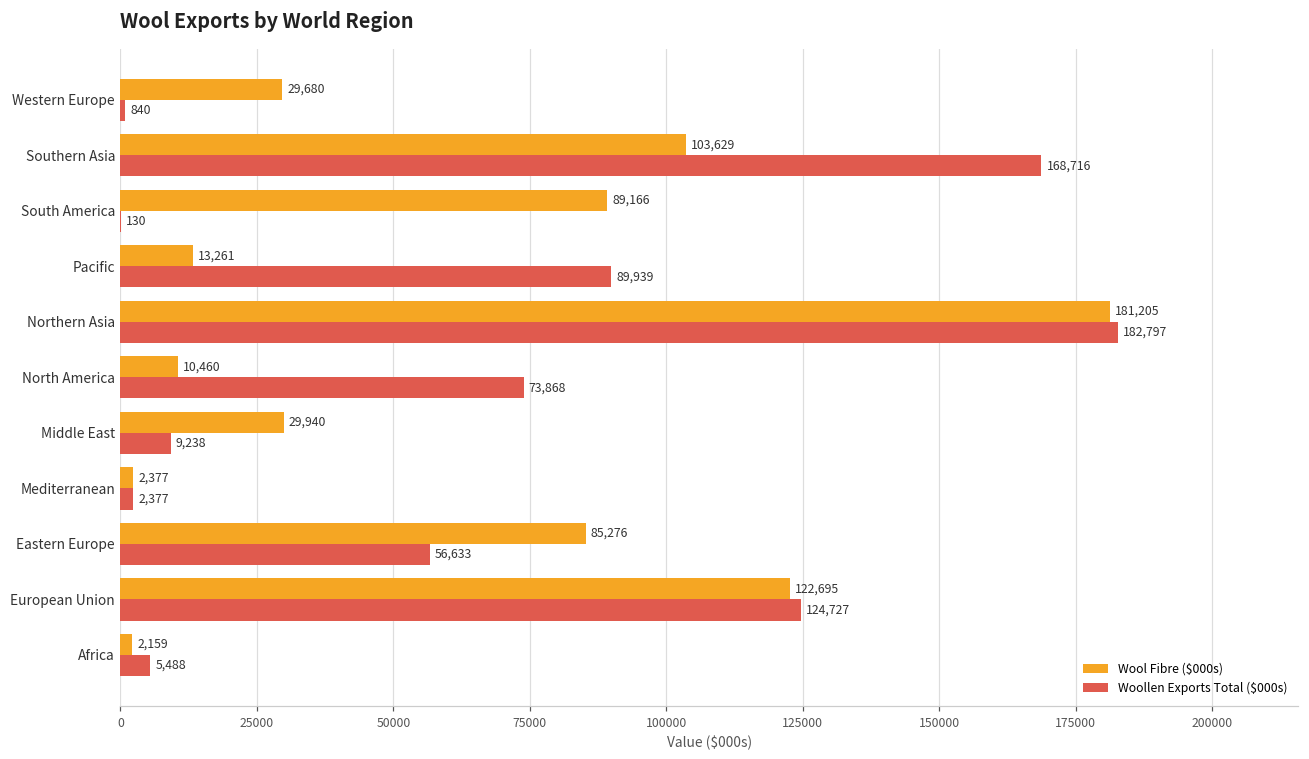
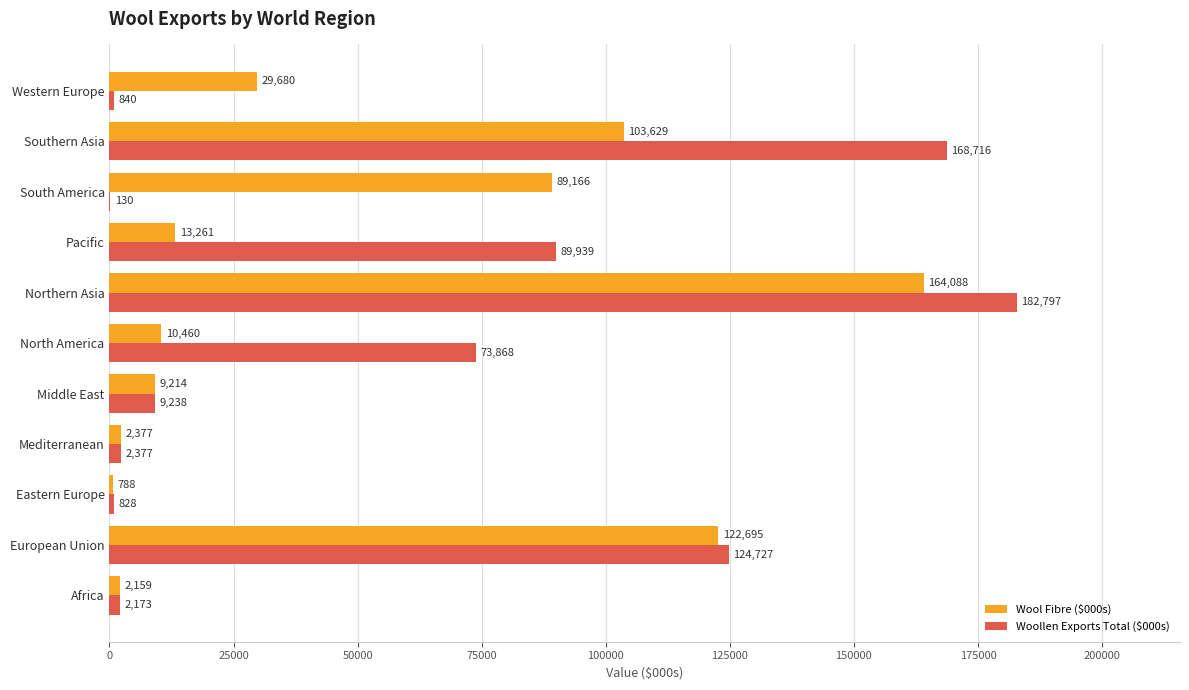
Wool Fibre ($000s), Northern Asia: 181,205 -> 164,088
Wool Fibre ($000s), Middle East: 29,940 -> 9,214
Wool Fibre ($000s), Eastern Europe: 85,276 -> 788
Woollen Exports Total ($000s), Eastern Europe: 56,633 -> 828
Woollen Exports Total ($000s), Africa: 5,488 -> 2,173
